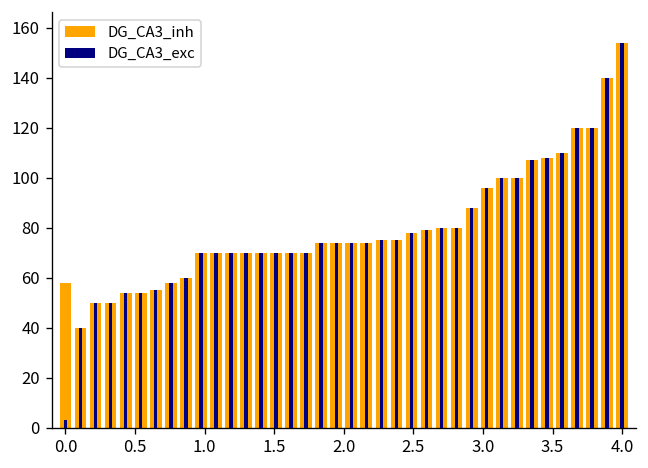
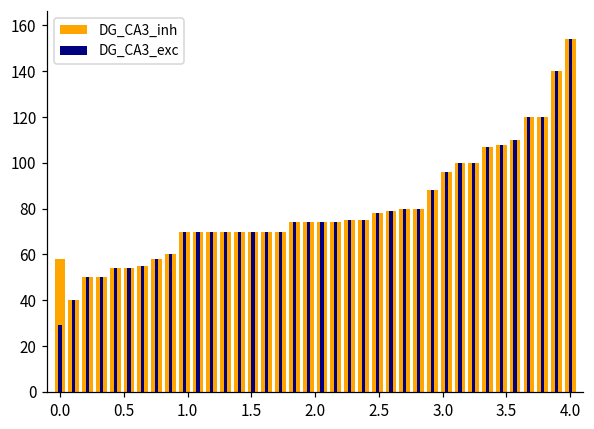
DG_CA3_exc, 0.0: 3 -> 29
